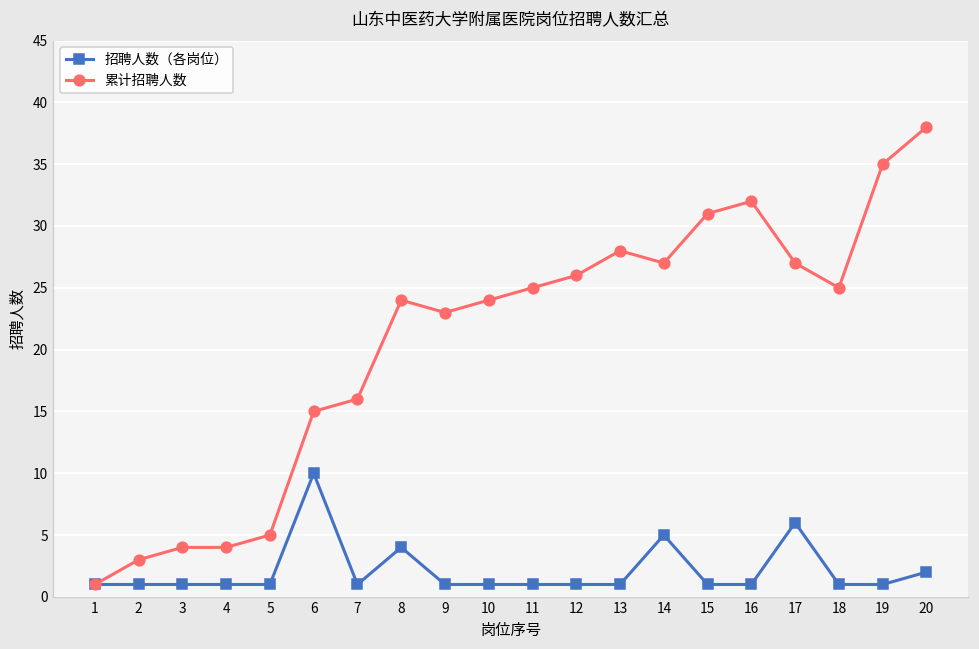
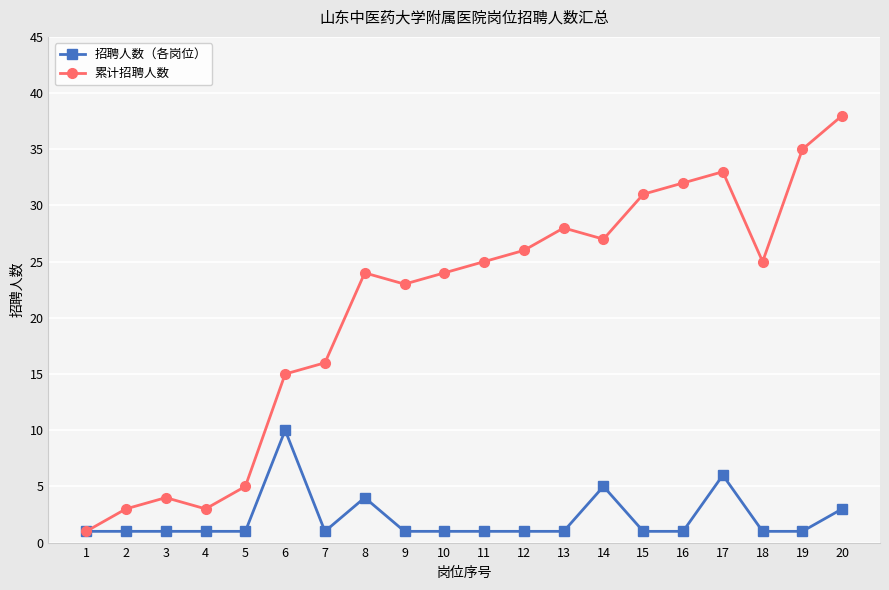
累计招聘人数, 4: 4 -> 3
累计招聘人数, 17: 27 -> 33
招聘人数（各岗位）, 20: 2 -> 3
